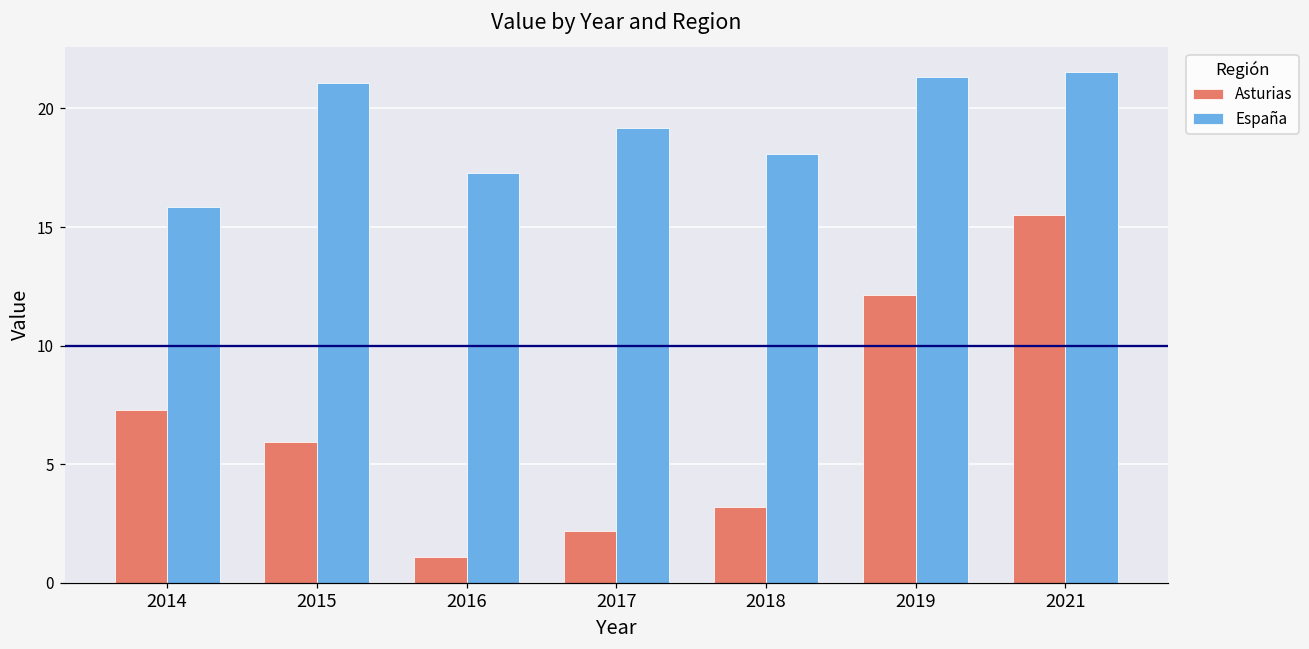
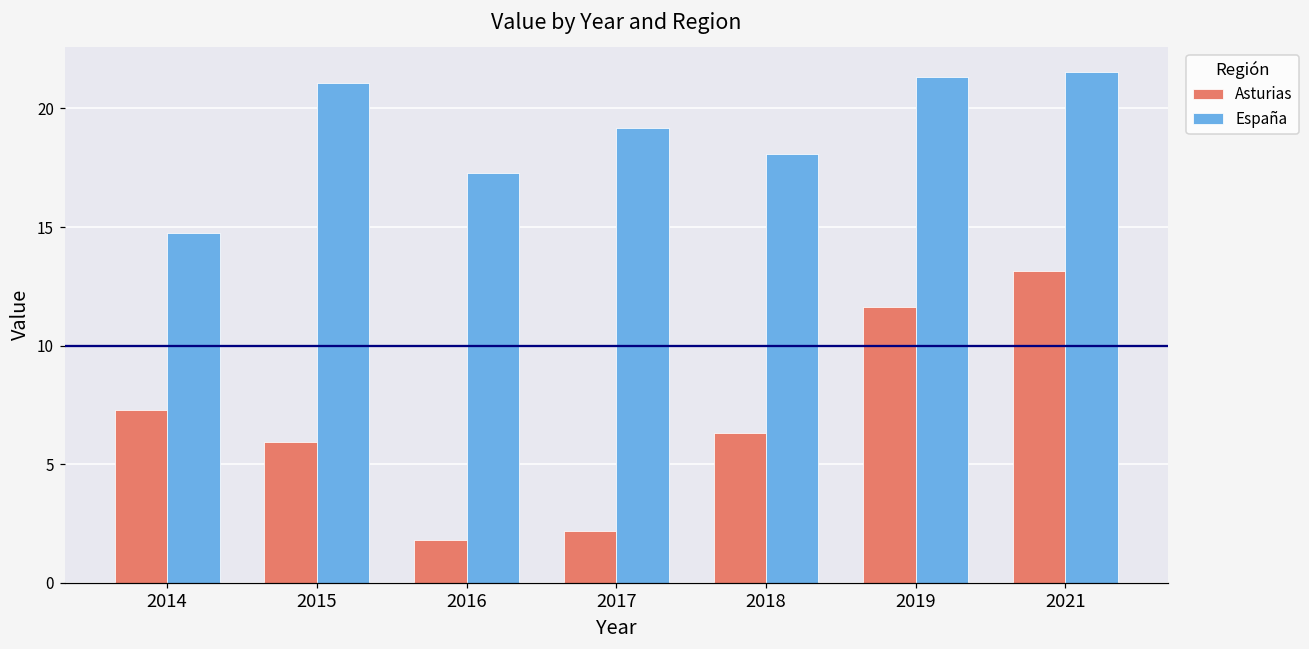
España, 2014: 15.9 -> 14.7
Asturias, 2016: 1.1 -> 1.8
Asturias, 2018: 3.2 -> 6.3
Asturias, 2019: 12.1 -> 11.6
Asturias, 2021: 15.5 -> 13.2
